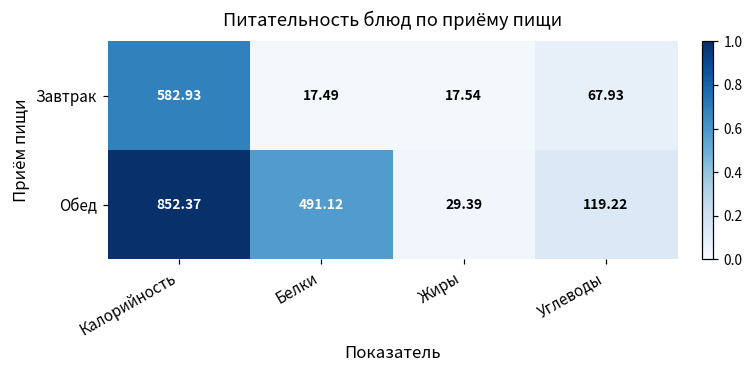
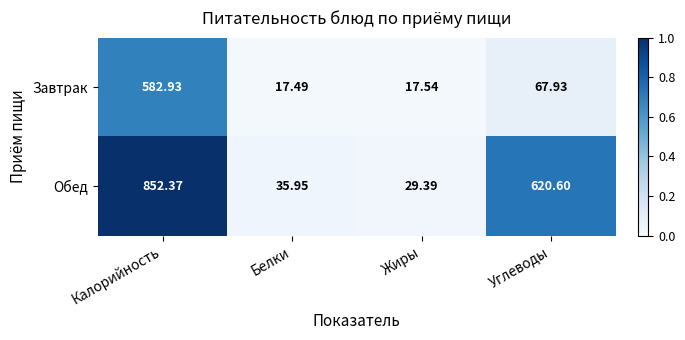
Обед, Белки: 491.12 -> 35.95
Обед, Углеводы: 119.22 -> 620.60
